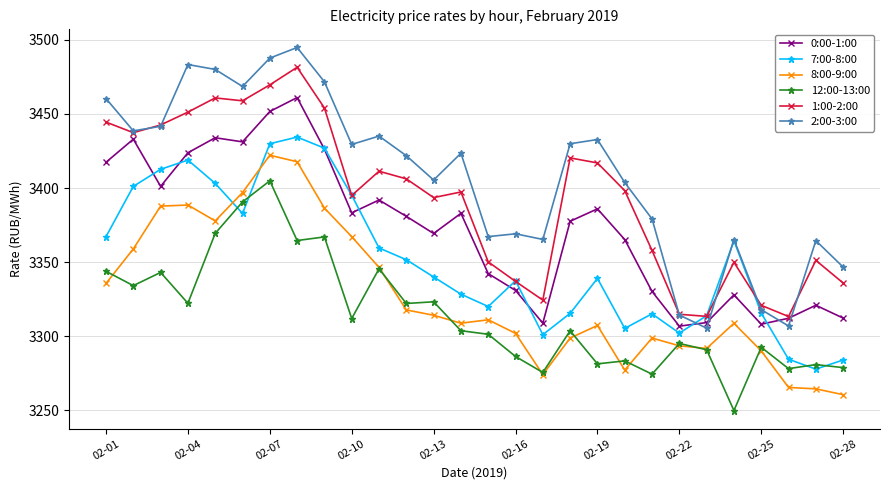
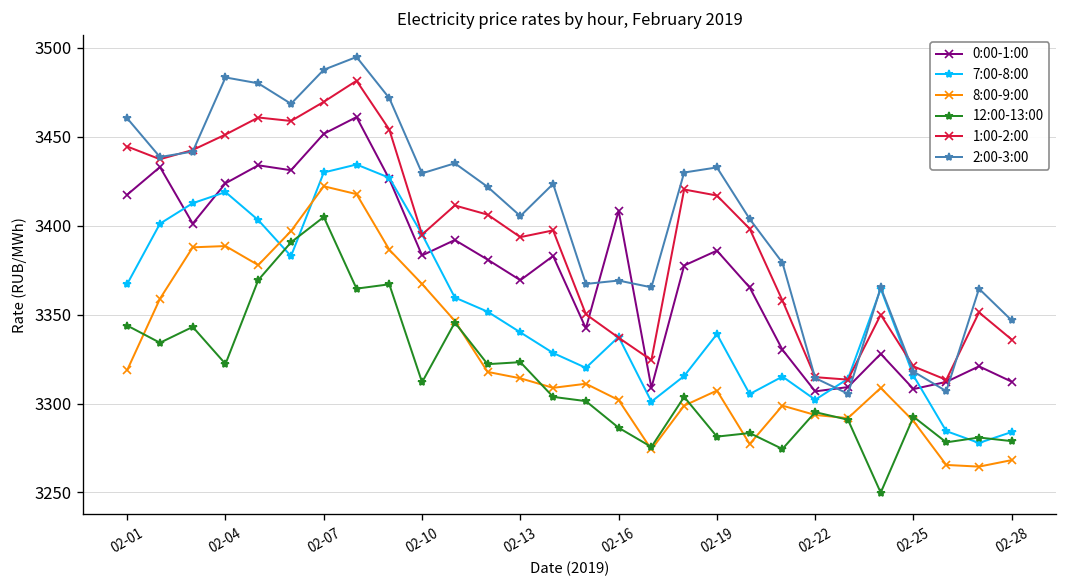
8:00-9:00, 02-01: 3336 -> 3319
0:00-1:00, 02-16: 3331 -> 3408
8:00-9:00, 02-28: 3261 -> 3268
